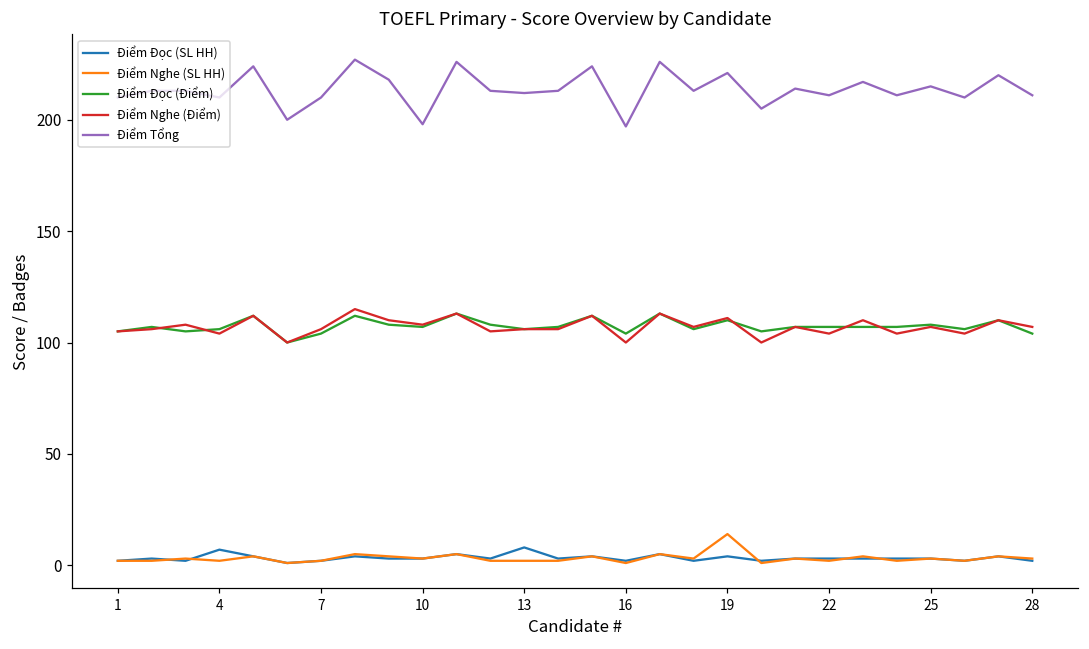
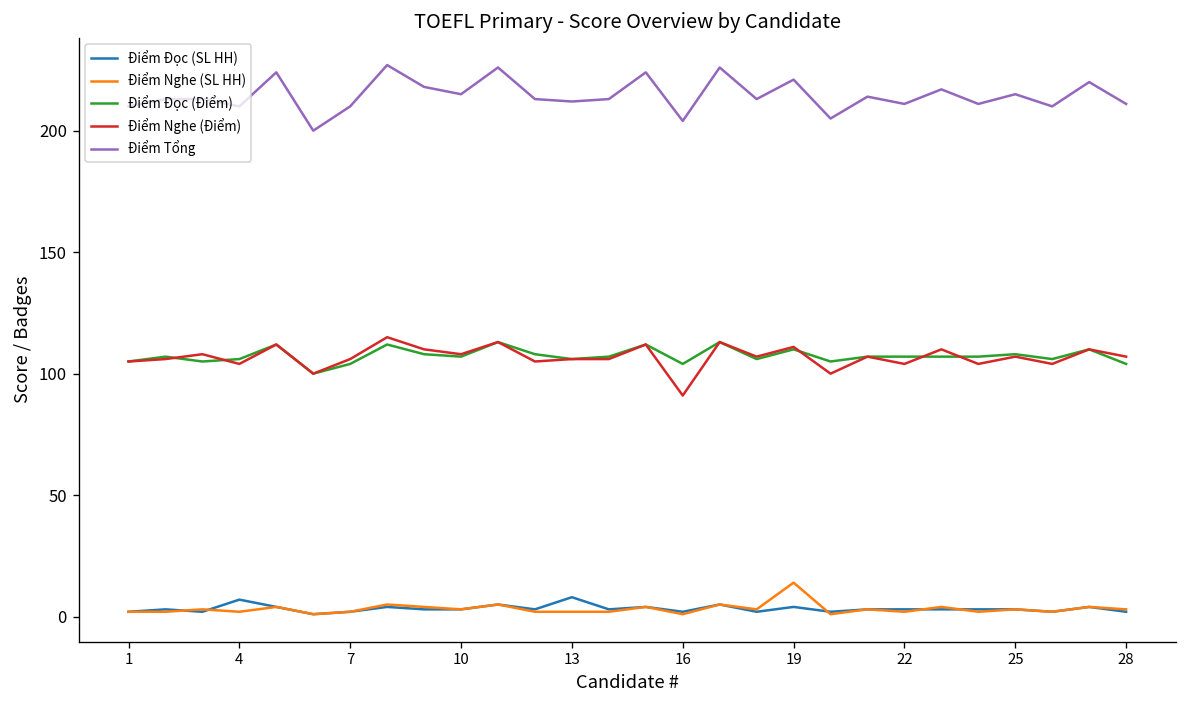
Điểm Tổng, 10: 198 -> 215
Điểm Nghe (Điểm), 16: 100 -> 91
Điểm Tổng, 16: 197 -> 204
